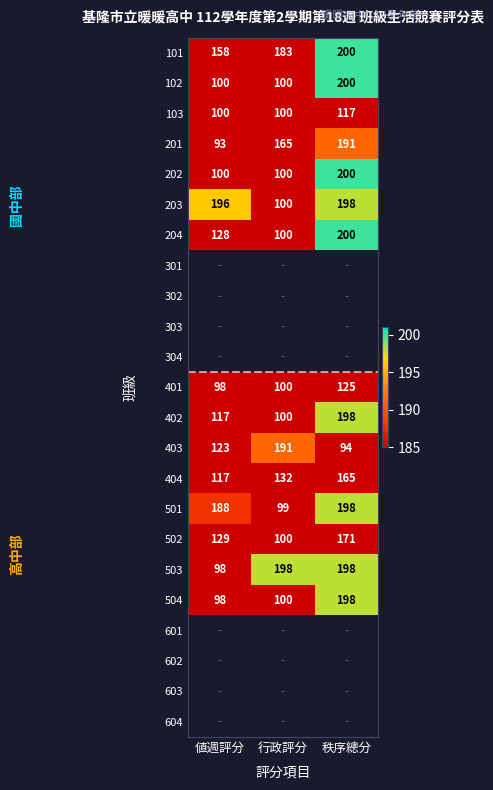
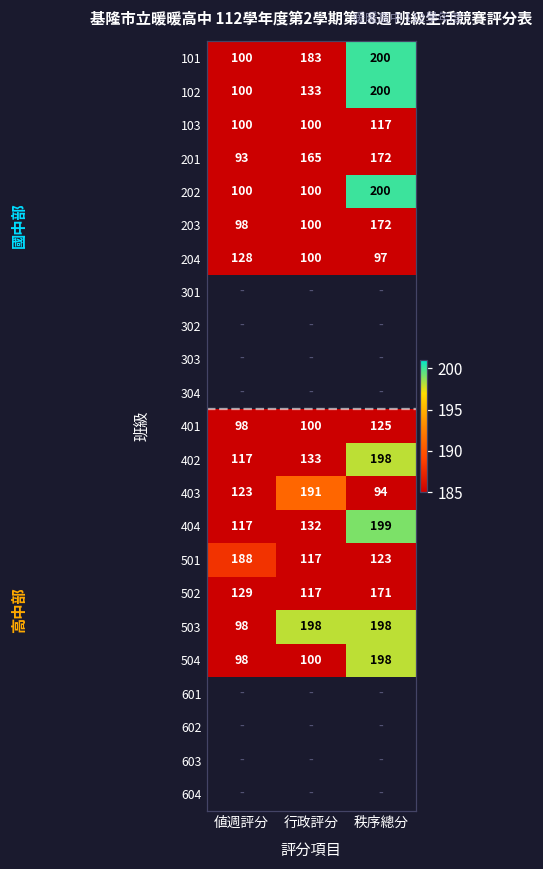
101, 値週評分: 158 -> 100
102, 行政評分: 100 -> 133
201, 秩序總分: 191 -> 172
203, 値週評分: 196 -> 98
203, 秩序總分: 198 -> 172
204, 秩序總分: 200 -> 97
402, 行政評分: 100 -> 133
404, 秩序總分: 165 -> 199
501, 行政評分: 99 -> 117
501, 秩序總分: 198 -> 123
502, 行政評分: 100 -> 117
